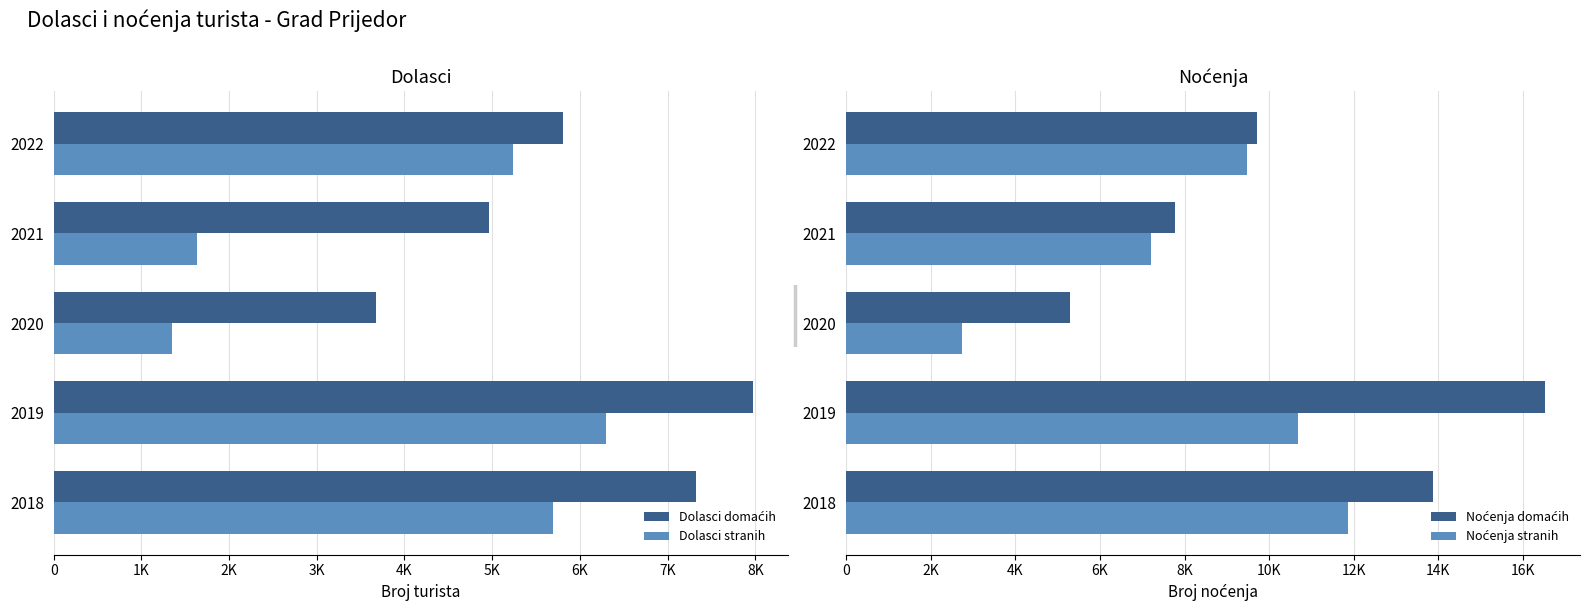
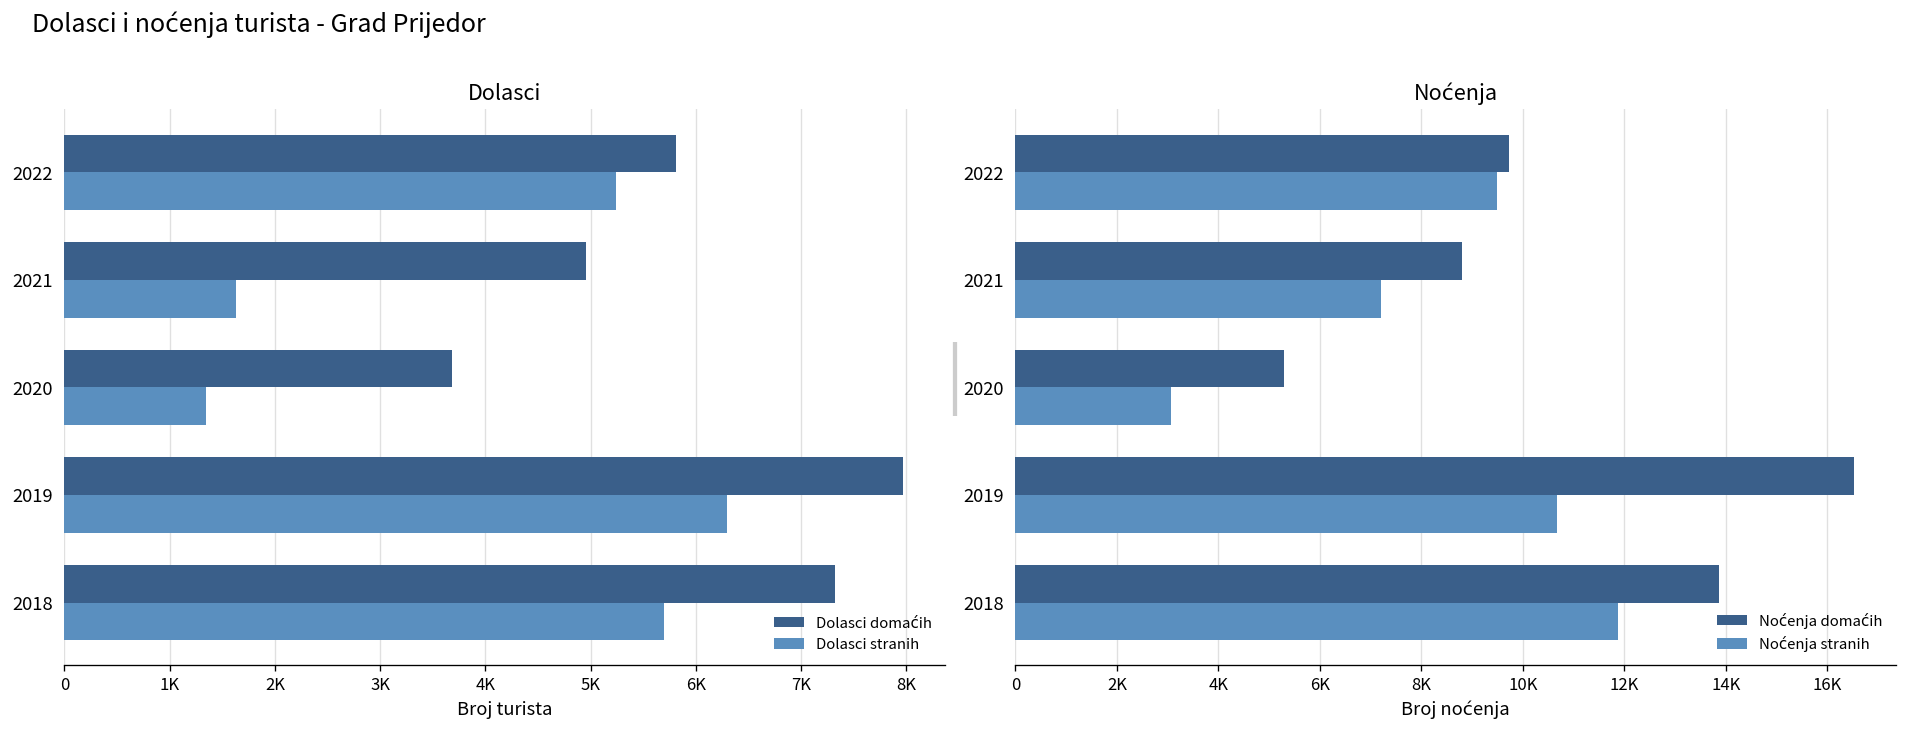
Noćenja, Noćenja domaćih, 2021: 7800 -> 8800
Noćenja, Noćenja stranih, 2020: 2700 -> 3100
